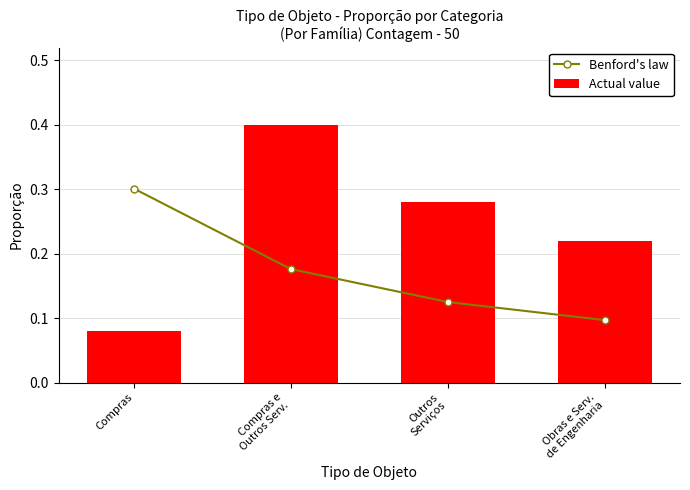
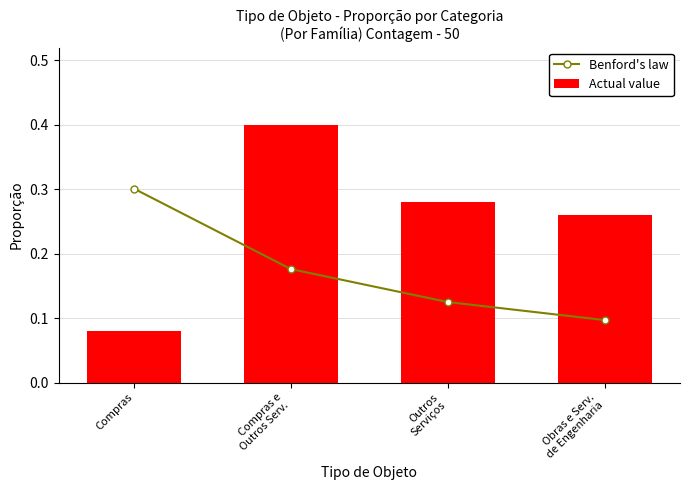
Actual value, Obras e Serv. de Engenharia: 0.22 -> 0.26
